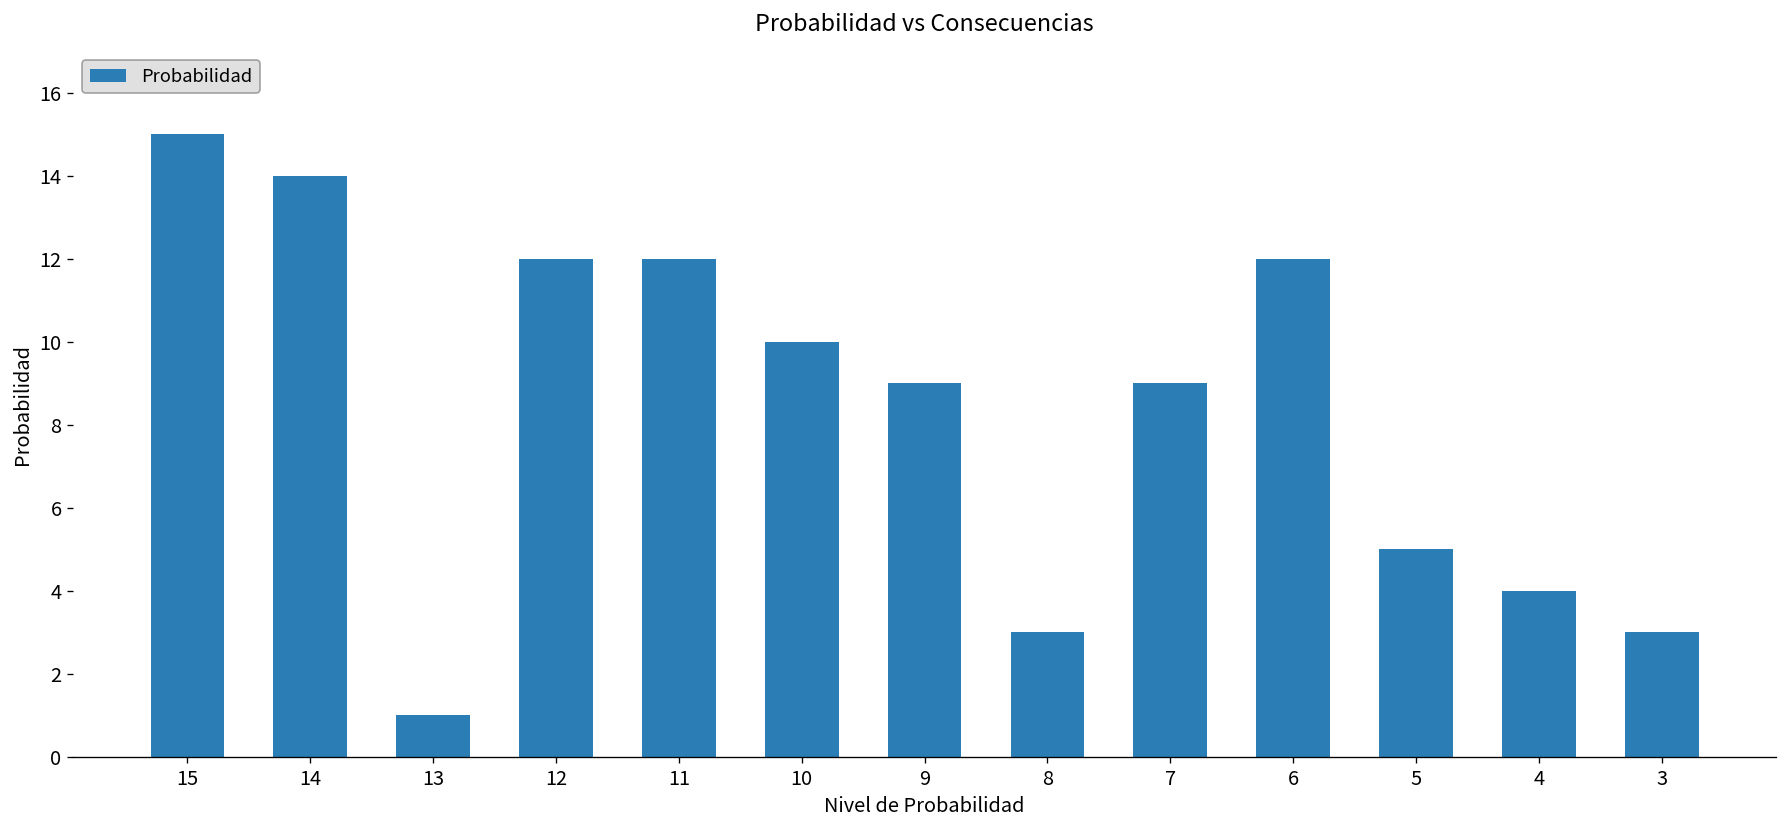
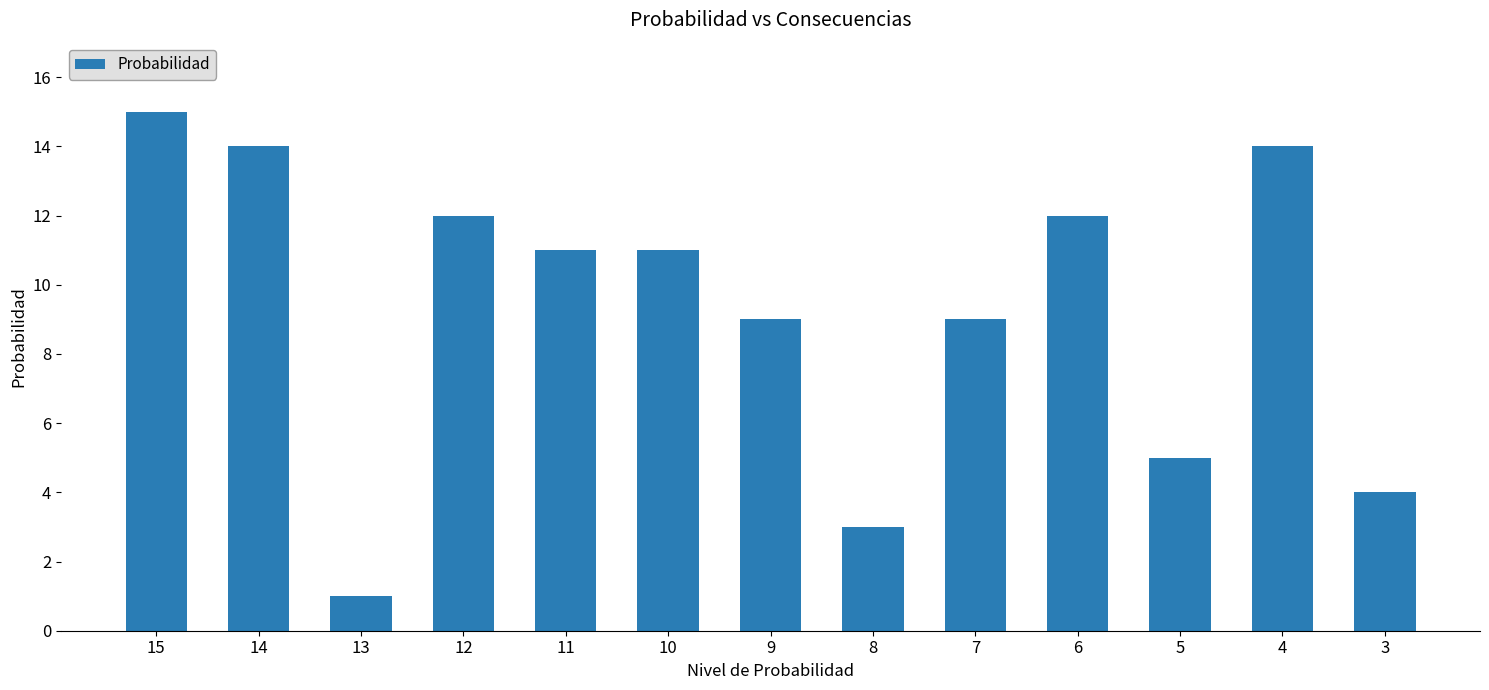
11: 12 -> 11
10: 10 -> 11
4: 4 -> 14
3: 3 -> 4
